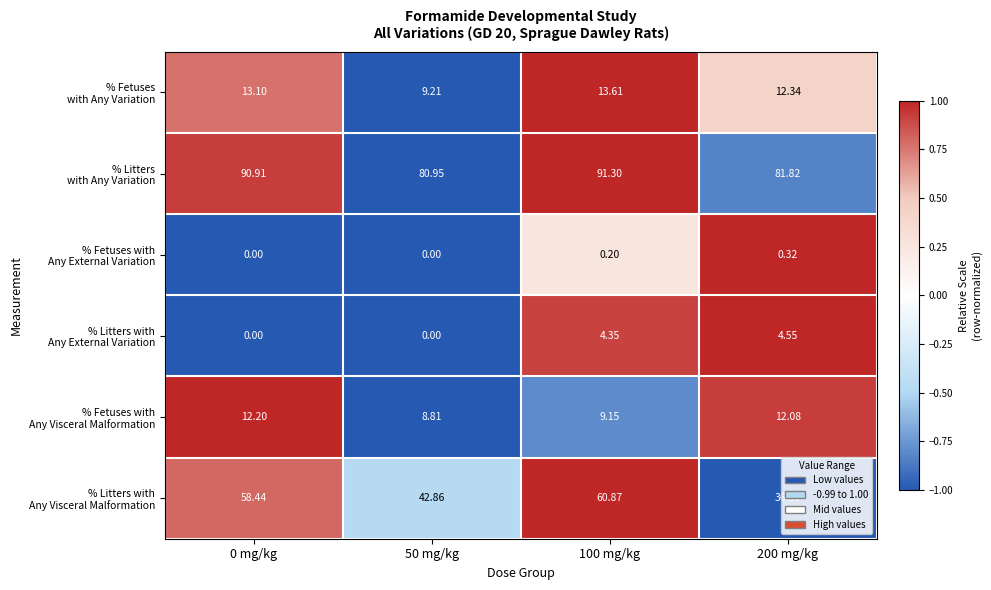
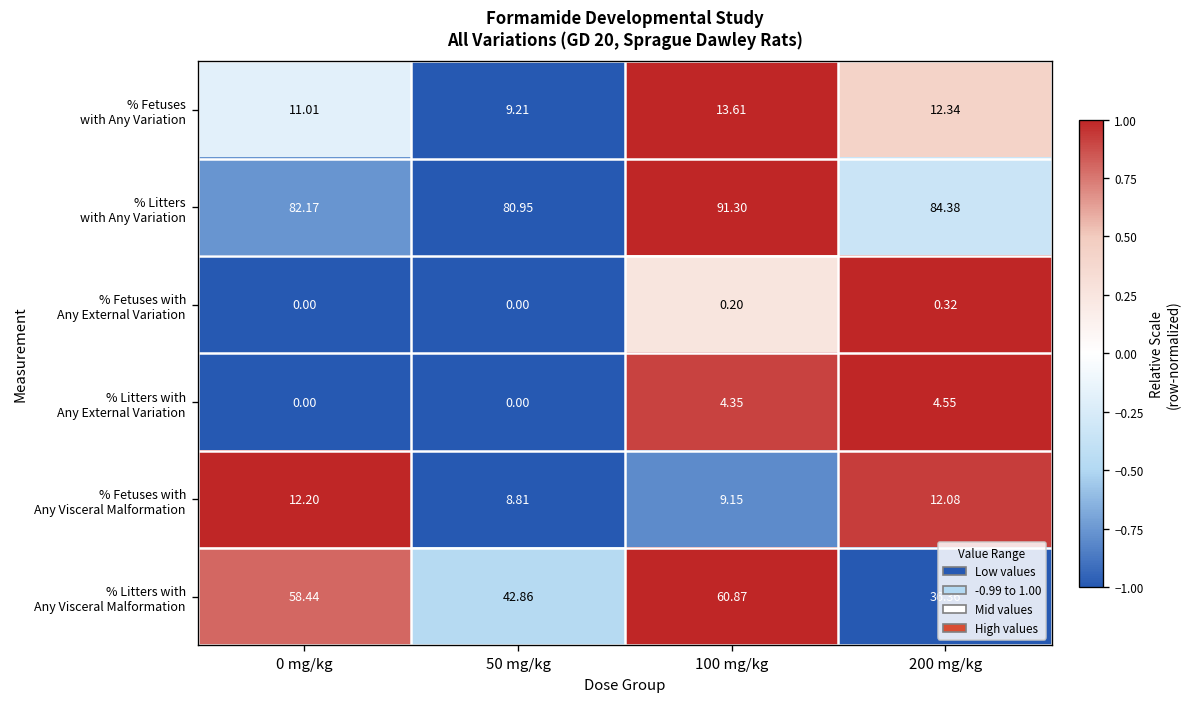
% Fetuses with Any Variation, 0 mg/kg: 13.10 -> 11.01
% Litters with Any Variation, 0 mg/kg: 90.91 -> 82.17
% Litters with Any Variation, 200 mg/kg: 81.82 -> 84.38
